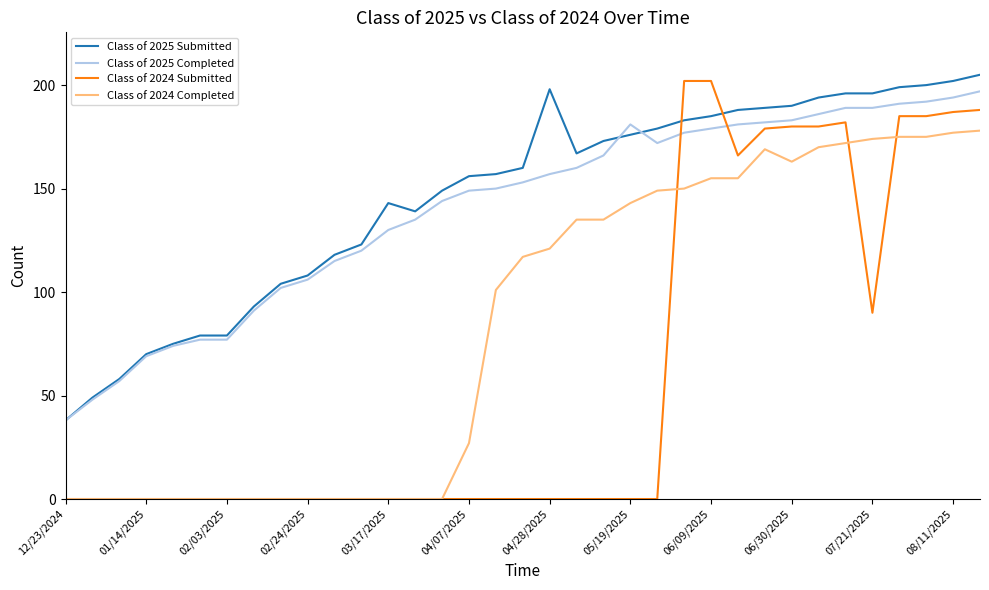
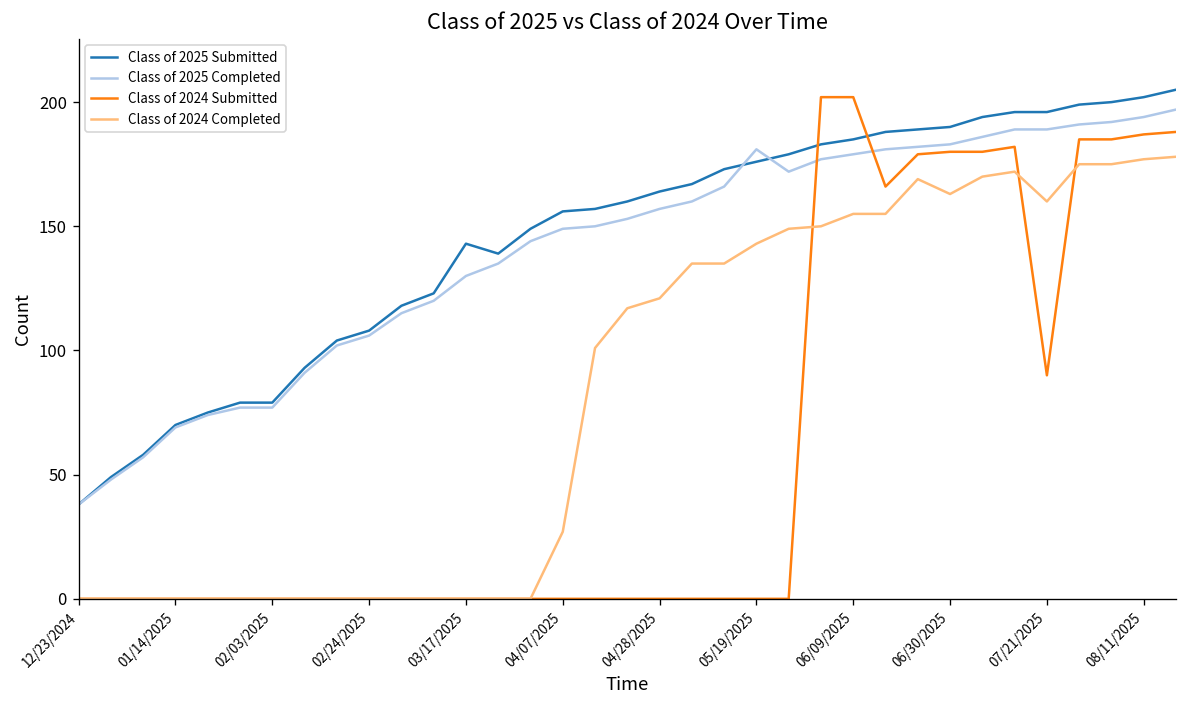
Class of 2025 Submitted, 04/28/2025: 198 -> 164
Class of 2024 Completed, 07/21/2025: 174 -> 160
